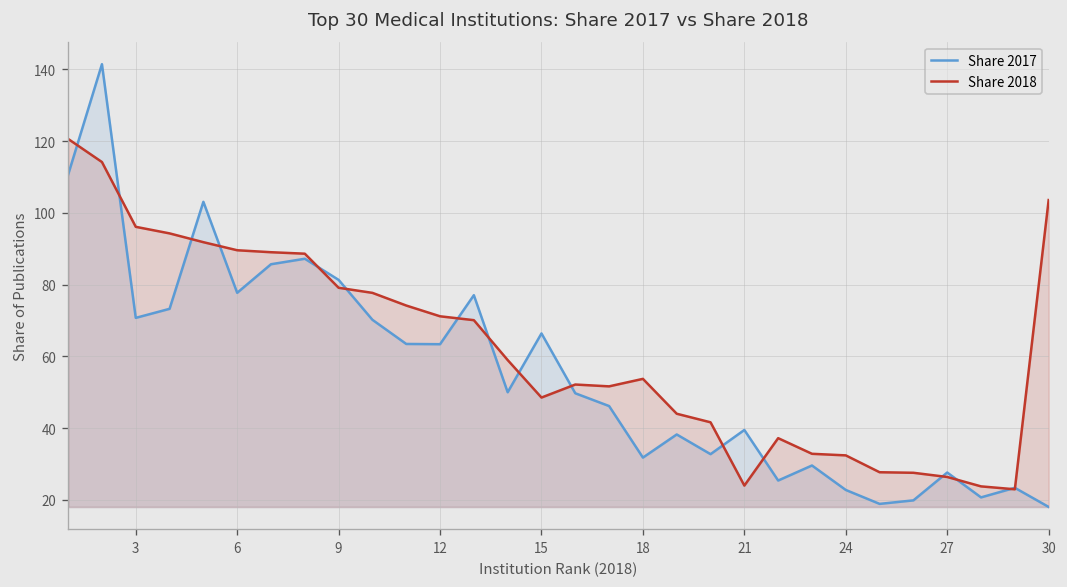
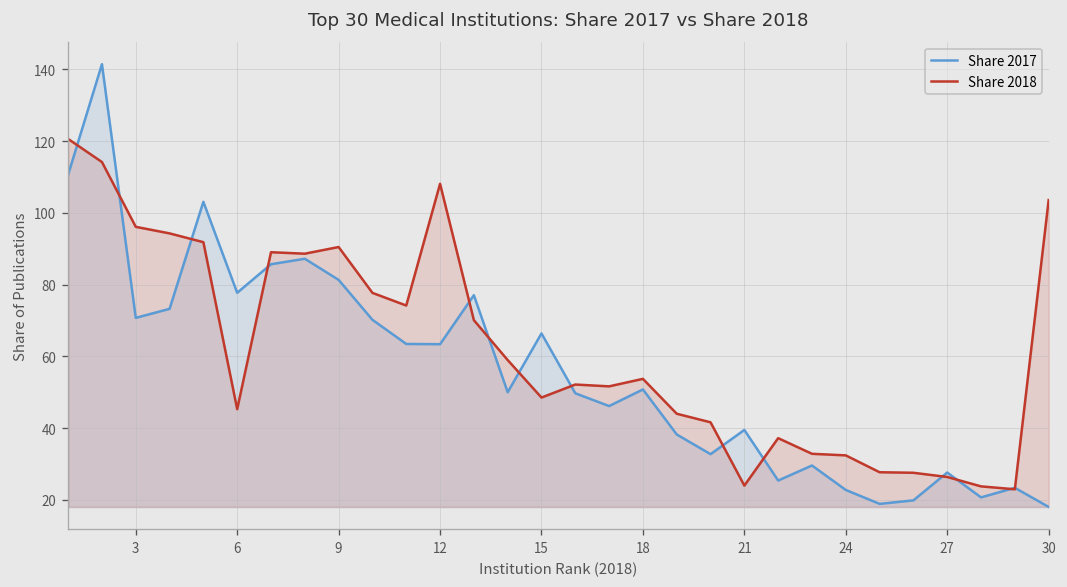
Share 2018, 6: 90 -> 45
Share 2018, 9: 79 -> 91
Share 2018, 12: 71 -> 108
Share 2017, 18: 32 -> 51
